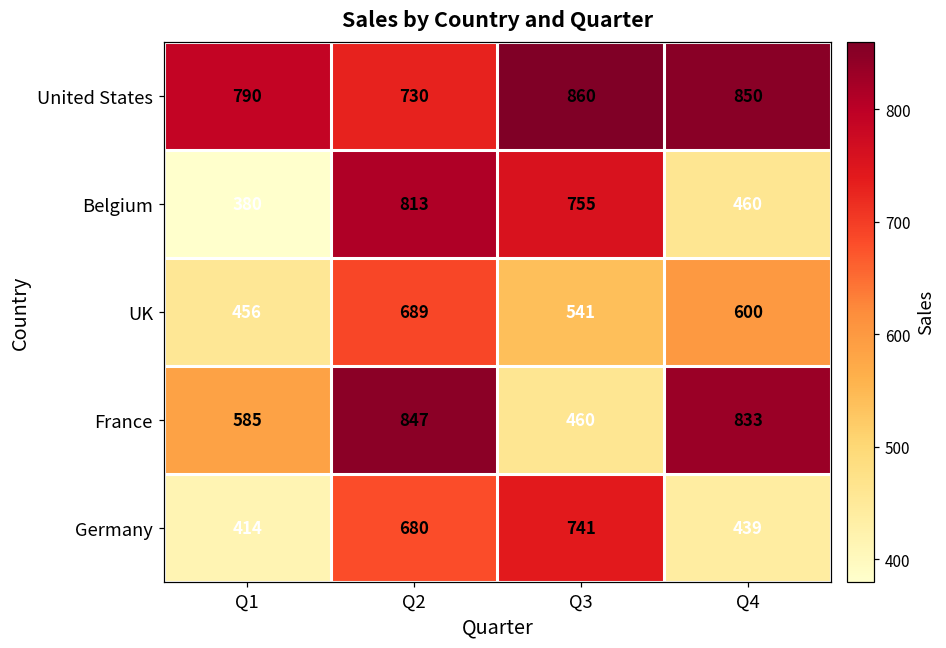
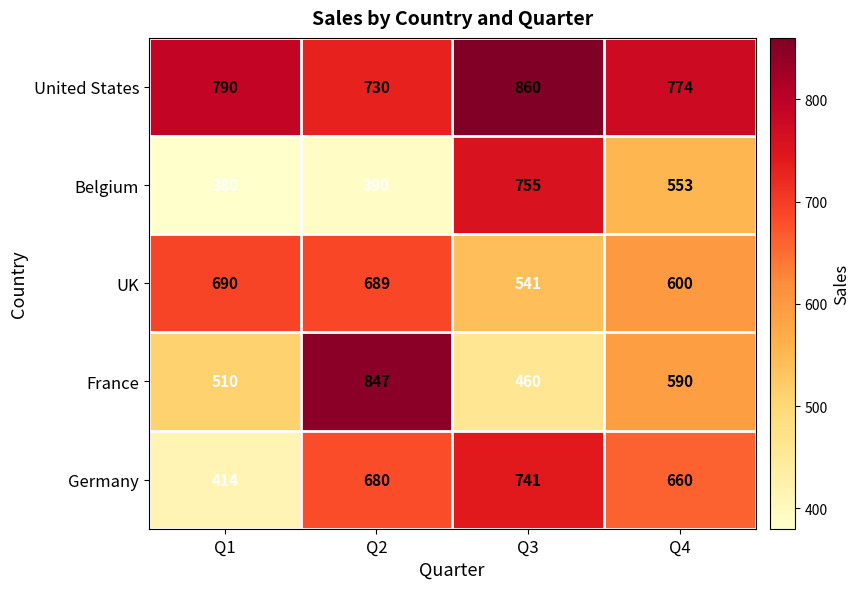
United States, Q4: 850 -> 774
Belgium, Q2: 813 -> 390
Belgium, Q4: 460 -> 553
UK, Q1: 456 -> 690
France, Q1: 585 -> 510
France, Q4: 833 -> 590
Germany, Q4: 439 -> 660
